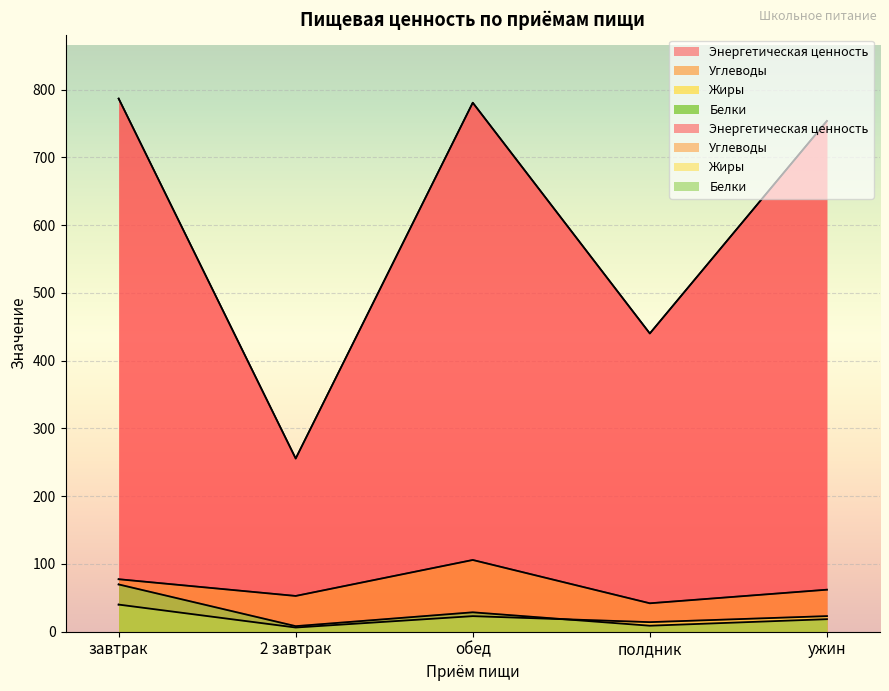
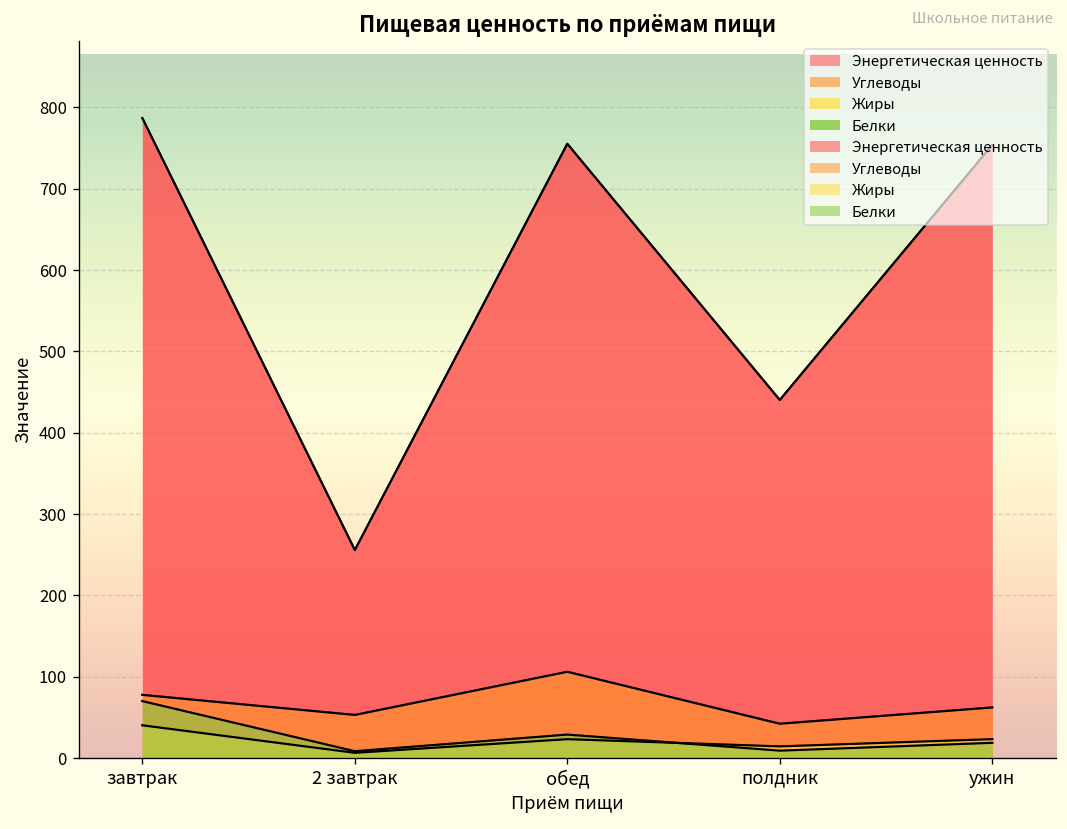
Энергетическая ценность, обед: 780 -> 760
